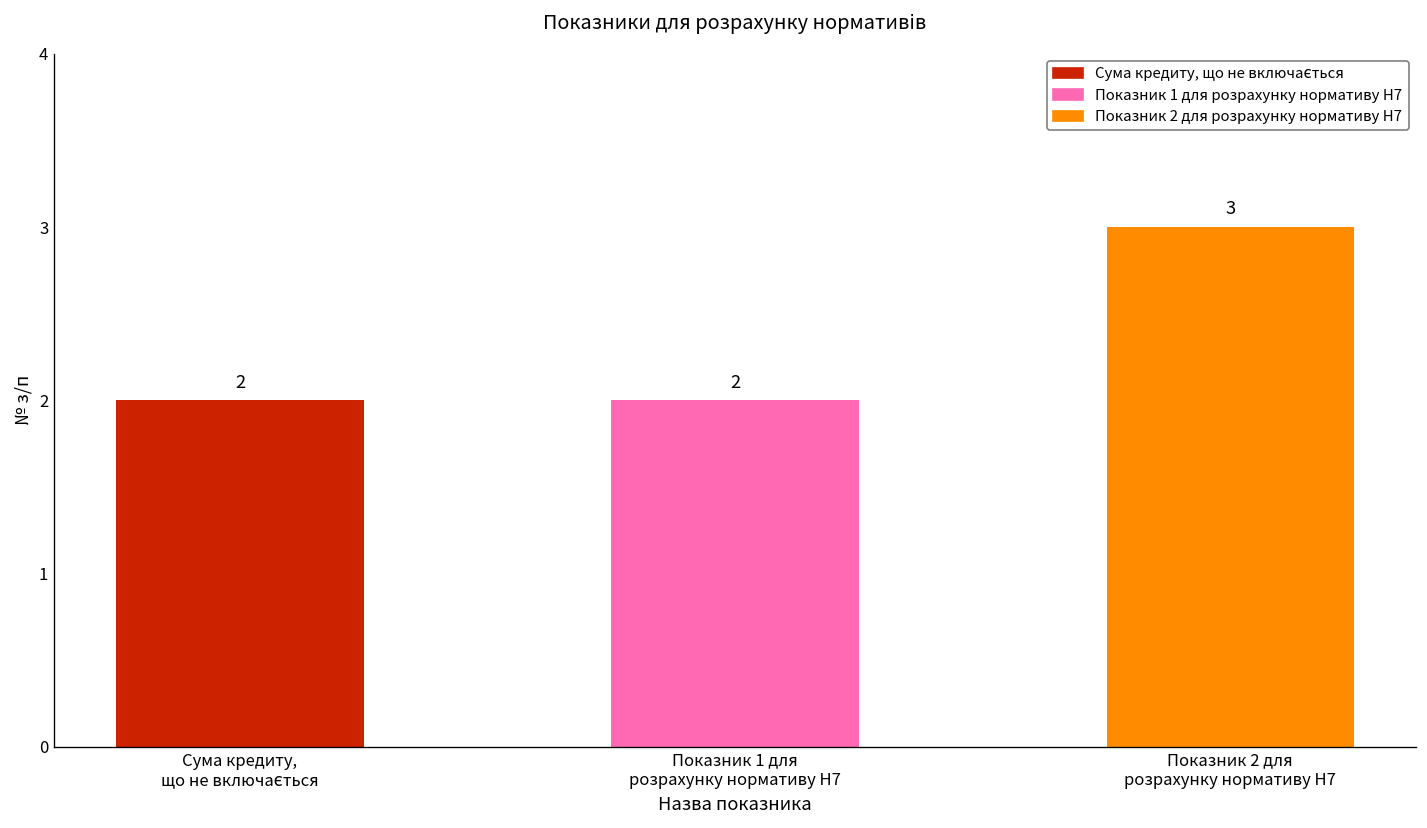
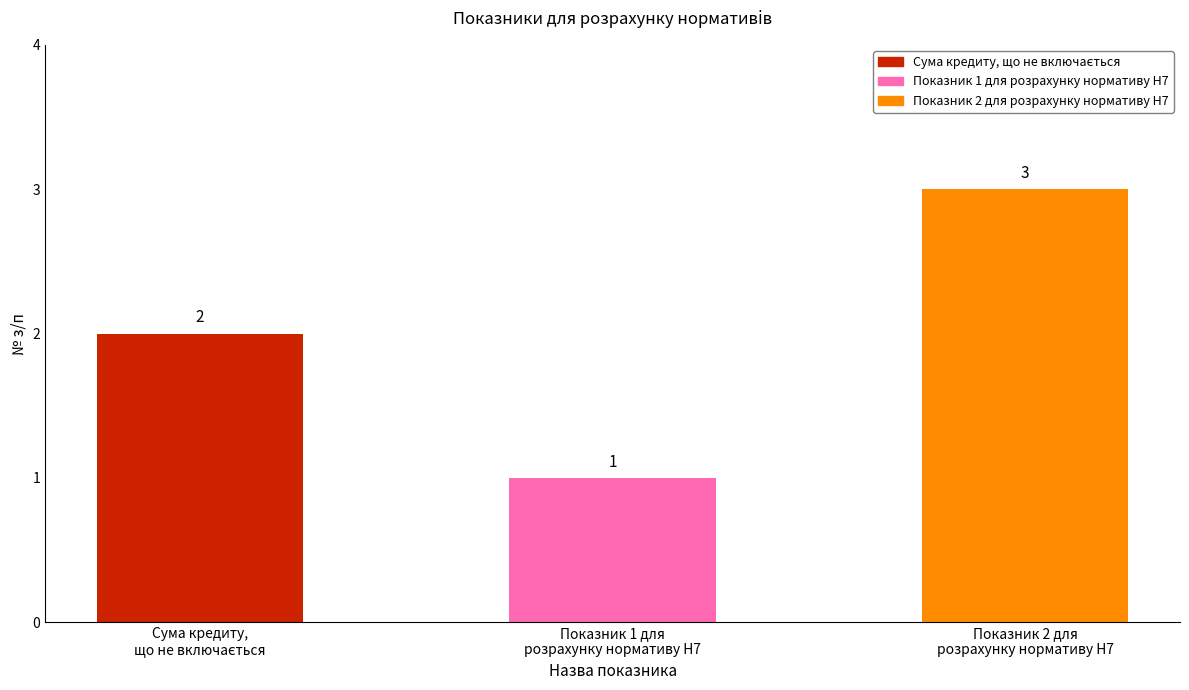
Показник 1 для розрахунку нормативу Н7: 2 -> 1
